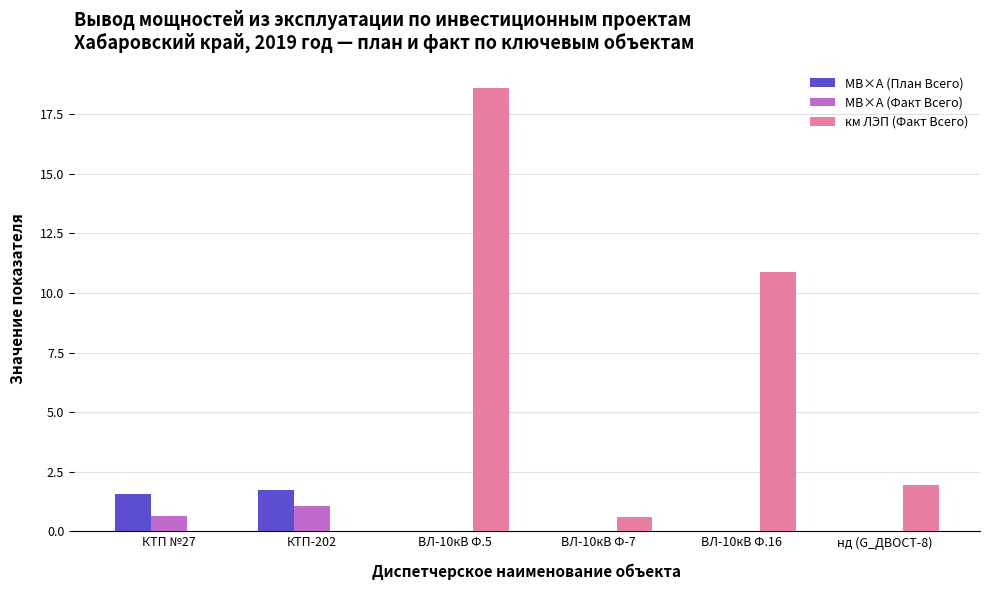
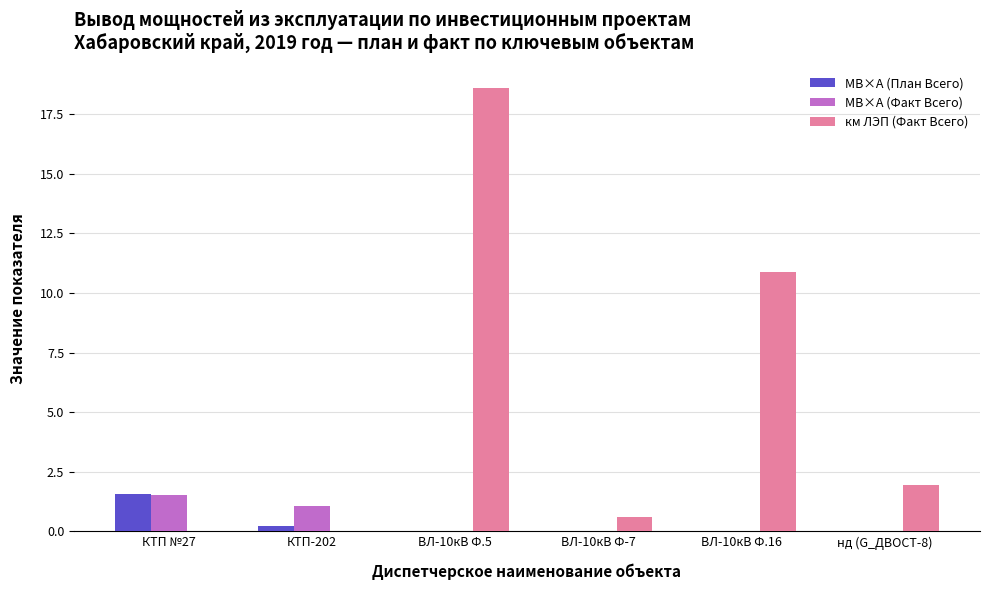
МВ×А (Факт Всего), КТП №27: 0.6 -> 1.5
МВ×А (План Всего), КТП-202: 1.7 -> 0.3
